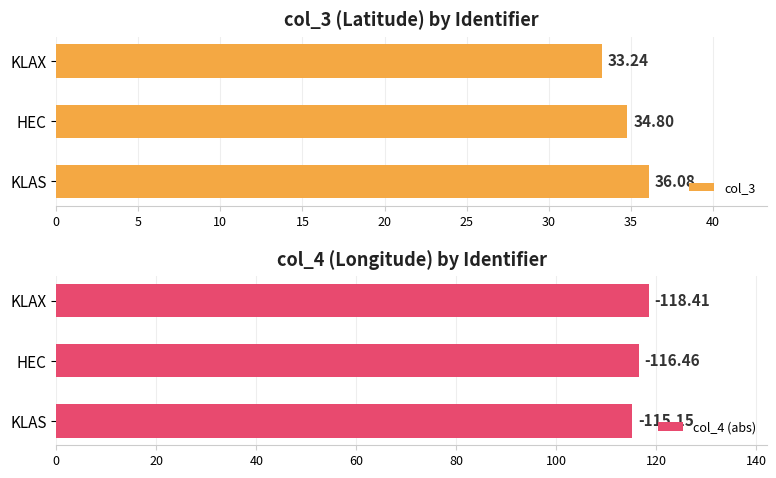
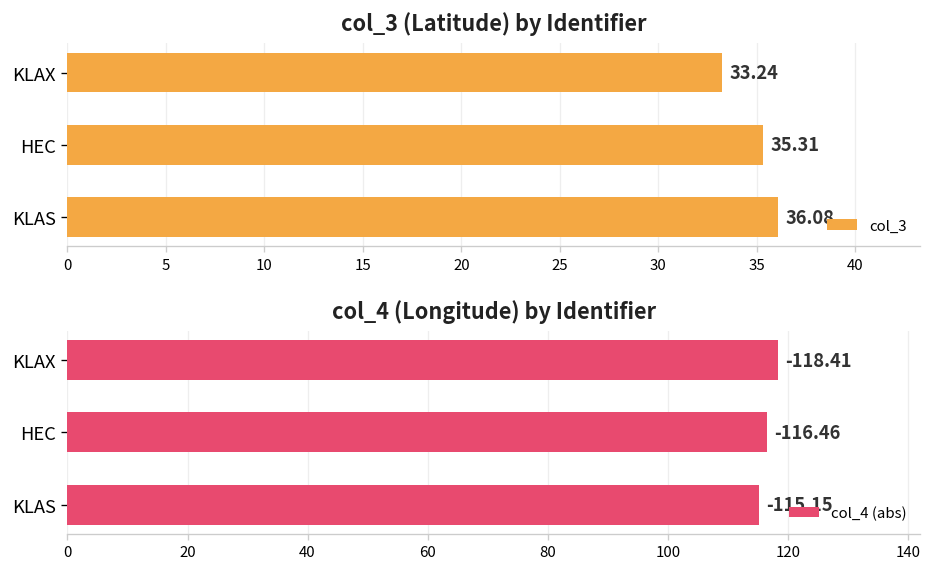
col_3 (Latitude) by Identifier, HEC: 34.80 -> 35.31
